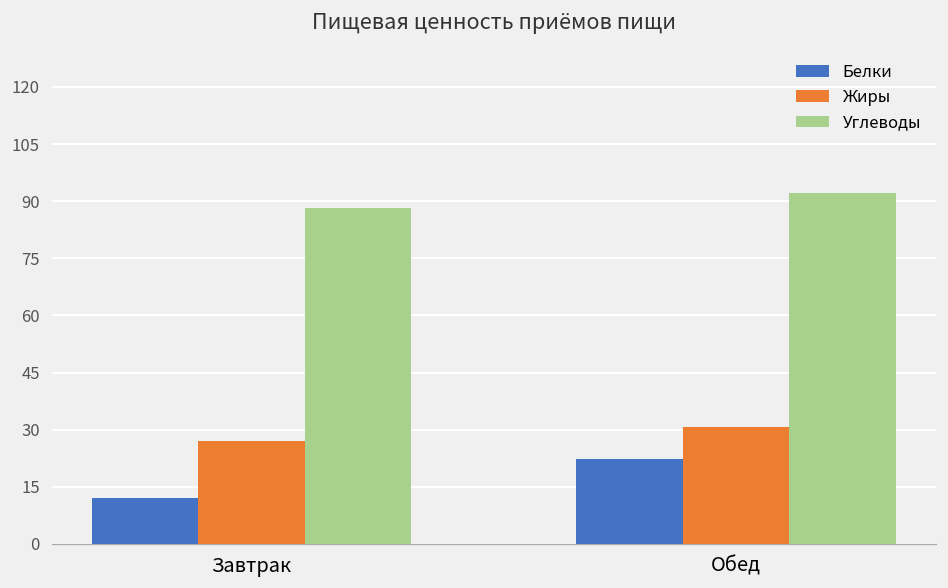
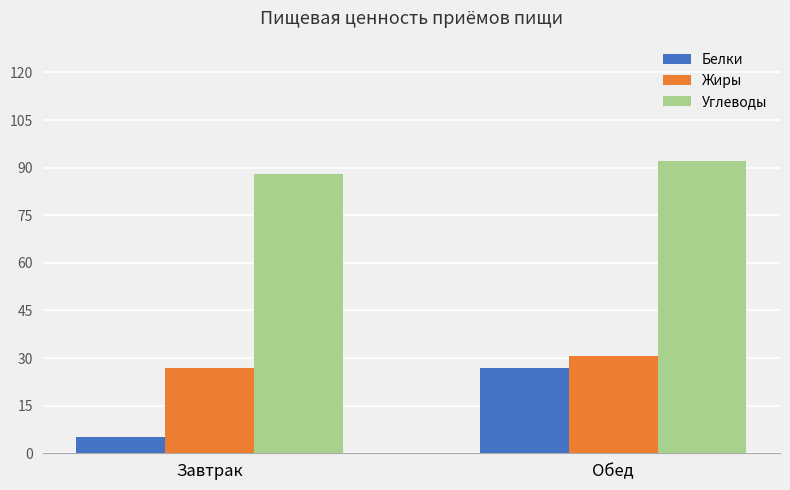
Белки, Завтрак: 12 -> 5
Белки, Обед: 22 -> 27
